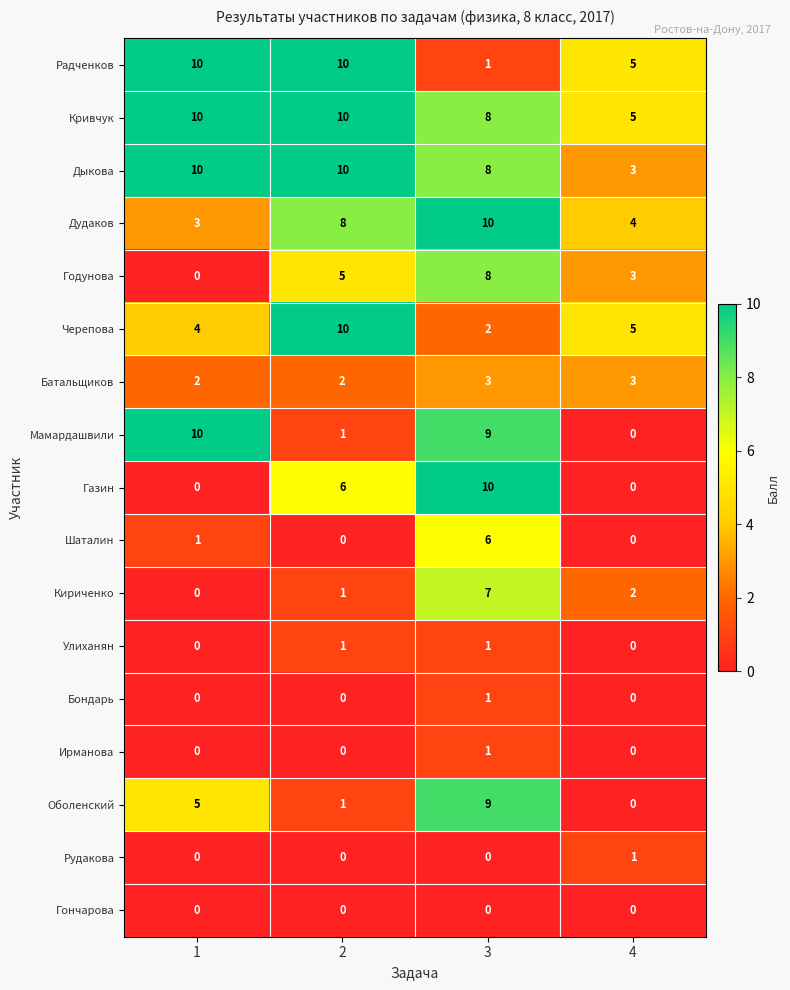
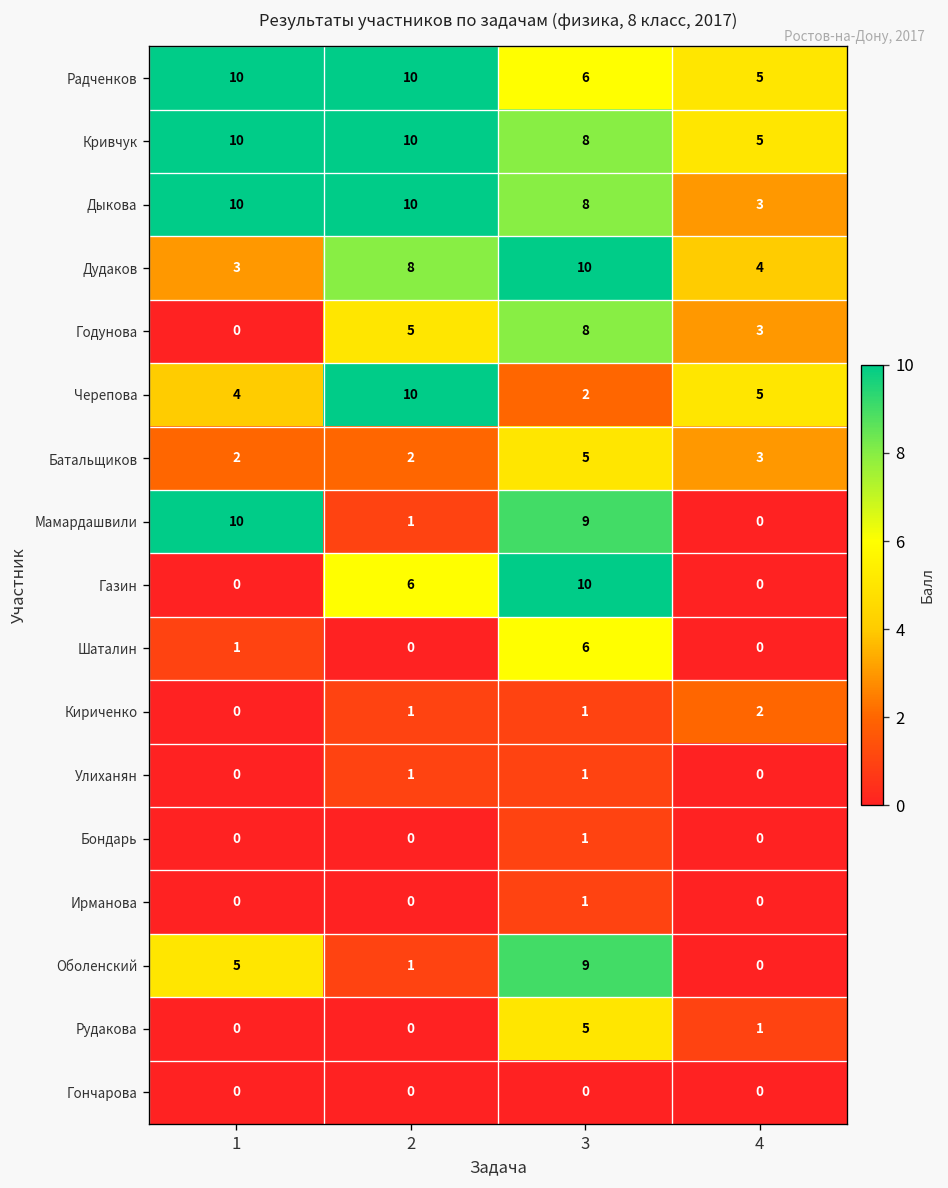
Радченков, 3: 1 -> 6
Батальщиков, 3: 3 -> 5
Кириченко, 3: 7 -> 1
Рудакова, 3: 0 -> 5
